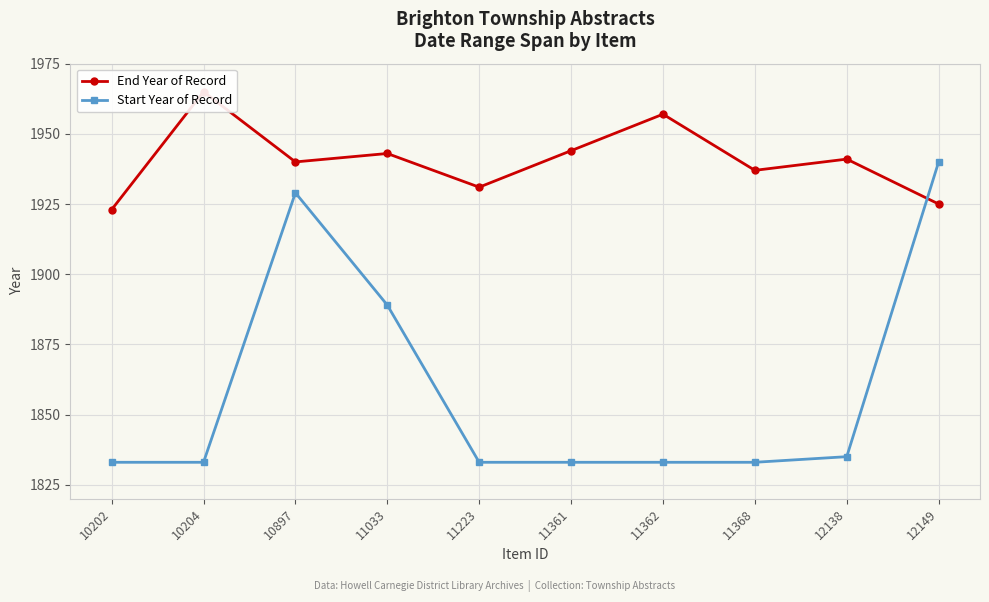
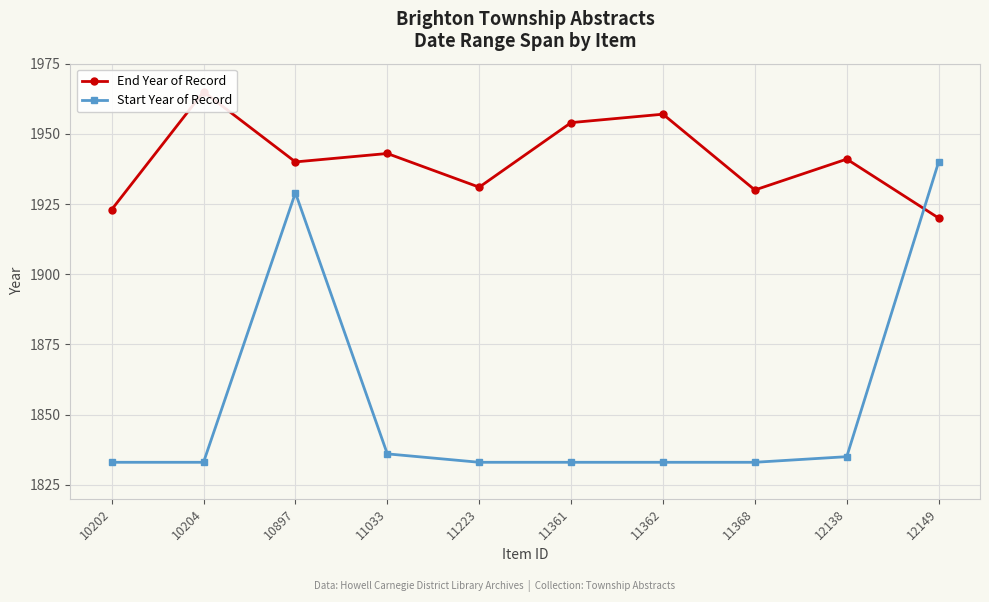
Start Year of Record, 11033: 1889 -> 1836
End Year of Record, 11361: 1944 -> 1954
End Year of Record, 11368: 1937 -> 1930
End Year of Record, 12149: 1925 -> 1920
